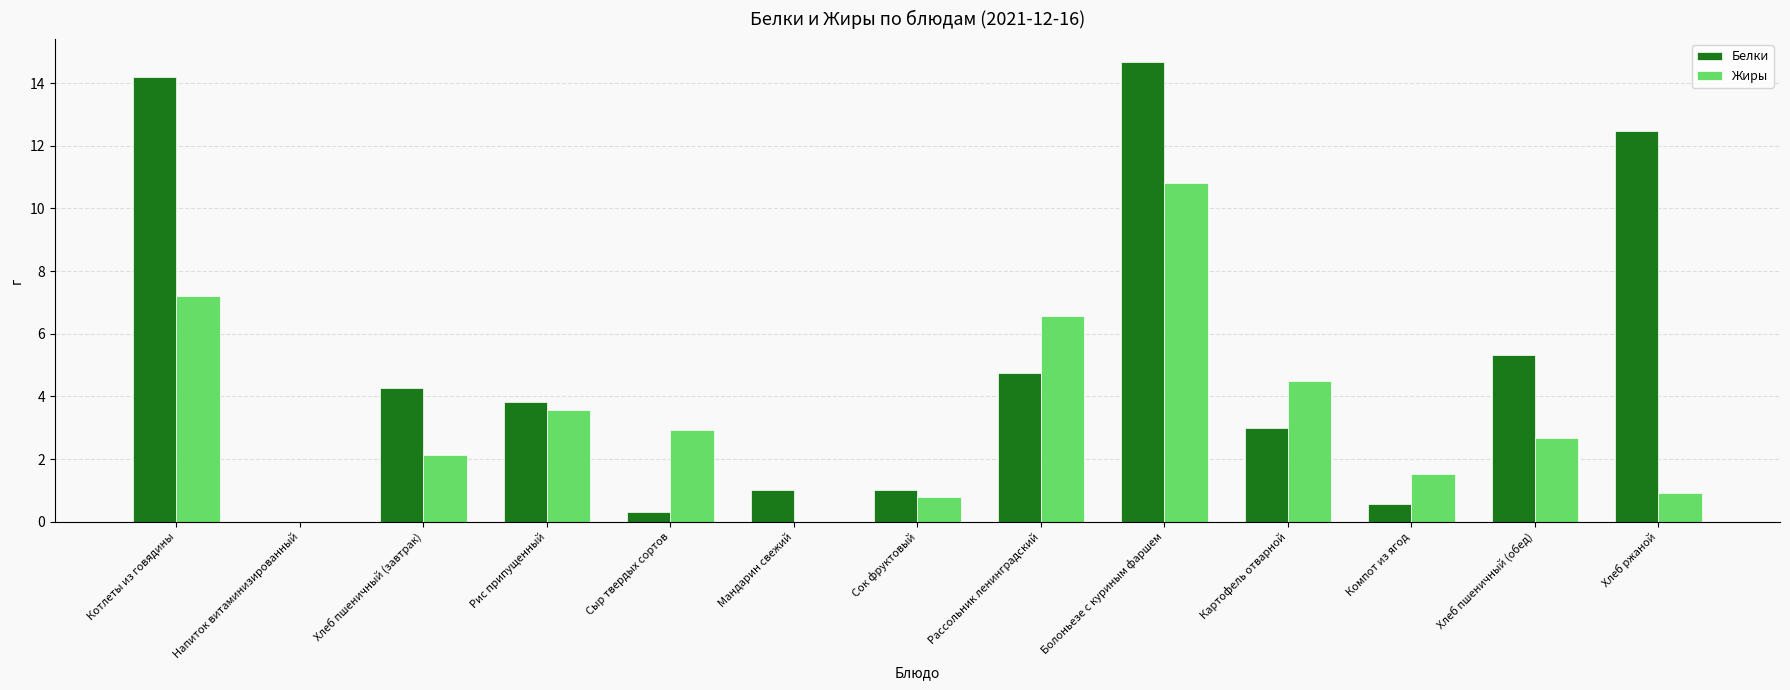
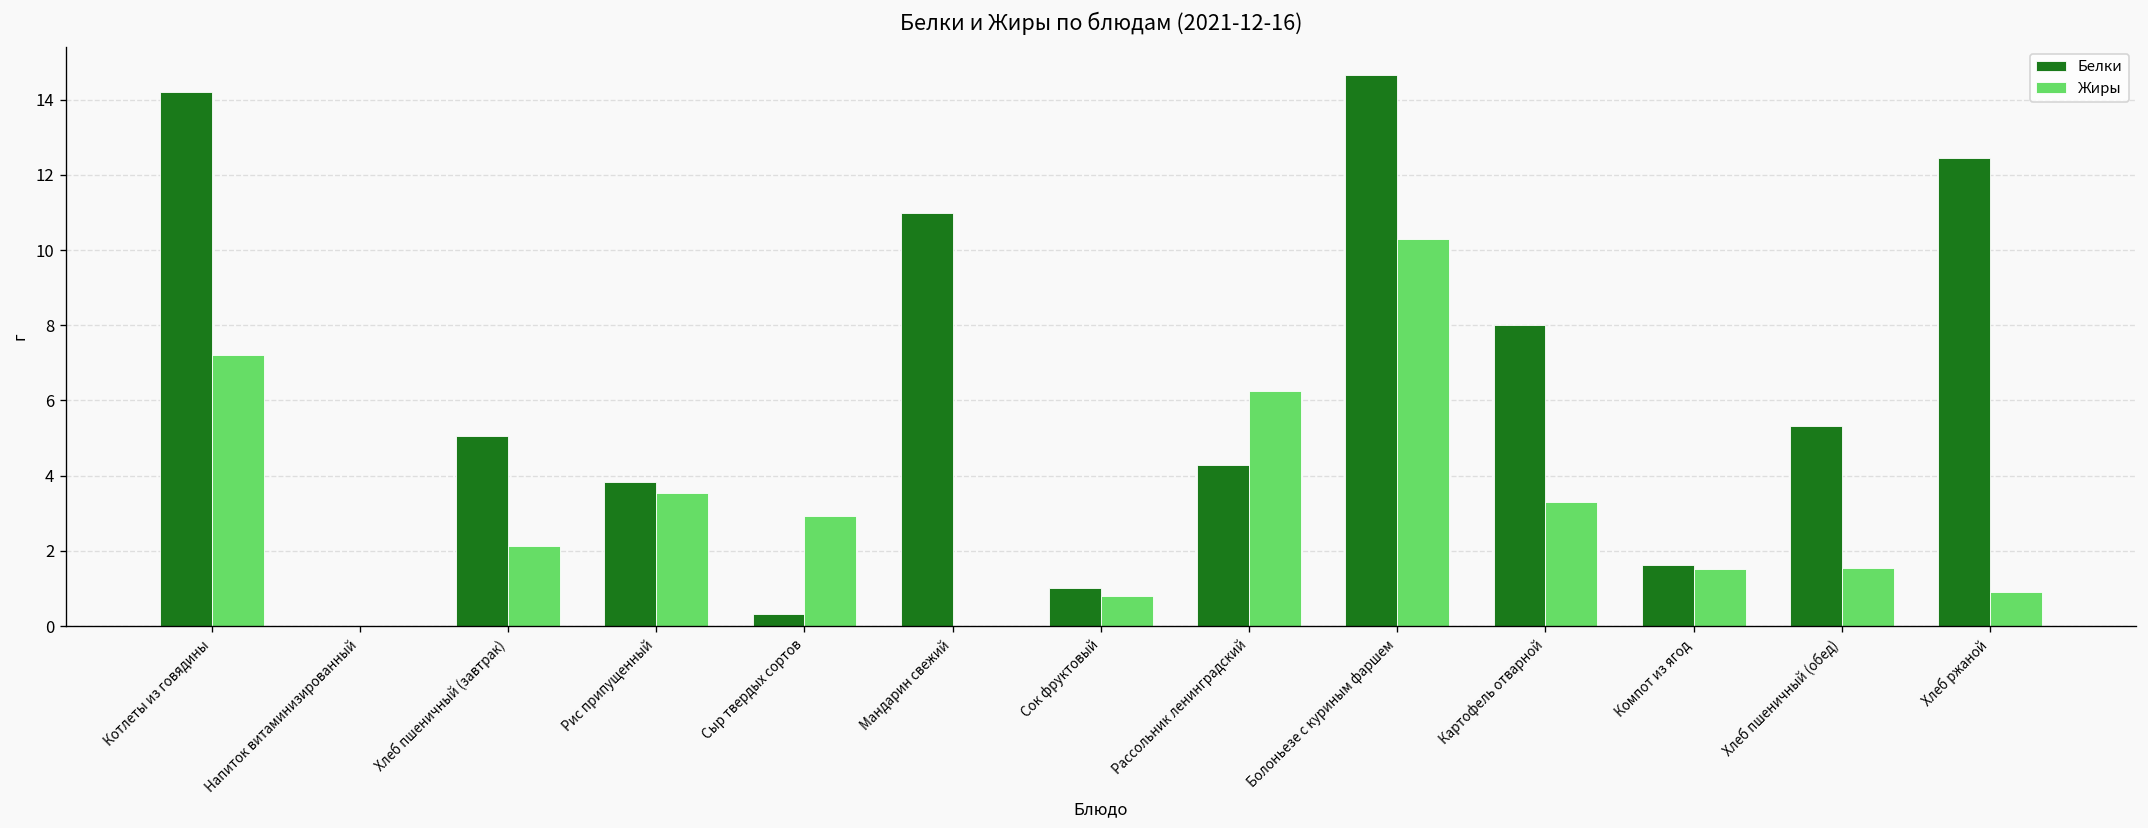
Белки, Хлеб пшеничный (завтрак): 4.3 -> 5.1
Белки, Мандарин свежий: 1 -> 11
Белки, Рассольник ленинградский: 4.7 -> 4.3
Жиры, Рассольник ленинградский: 6.6 -> 6.2
Жиры, Болоньезе с куриным фаршем: 10.8 -> 10.3
Белки, Картофель отварной: 3 -> 8
Жиры, Картофель отварной: 4.5 -> 3.3
Белки, Компот из ягод: 0.6 -> 1.6
Жиры, Хлеб пшеничный (обед): 2.7 -> 1.5
